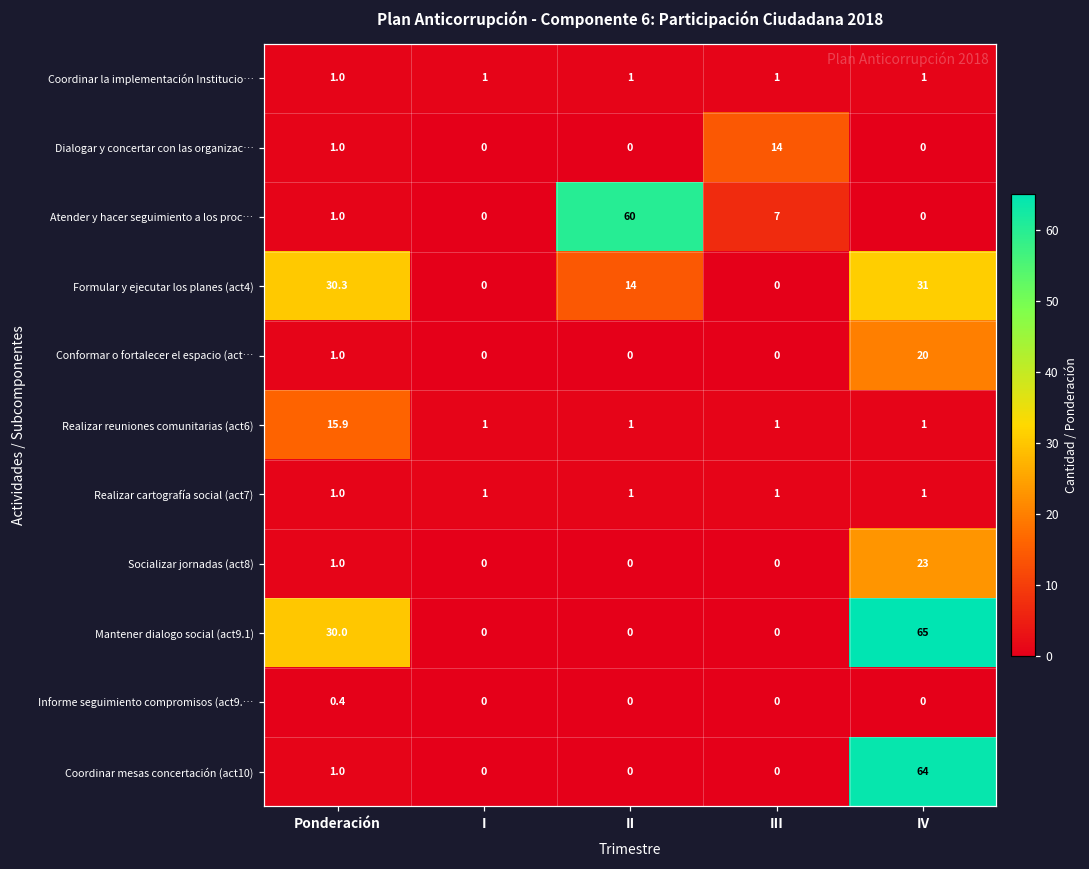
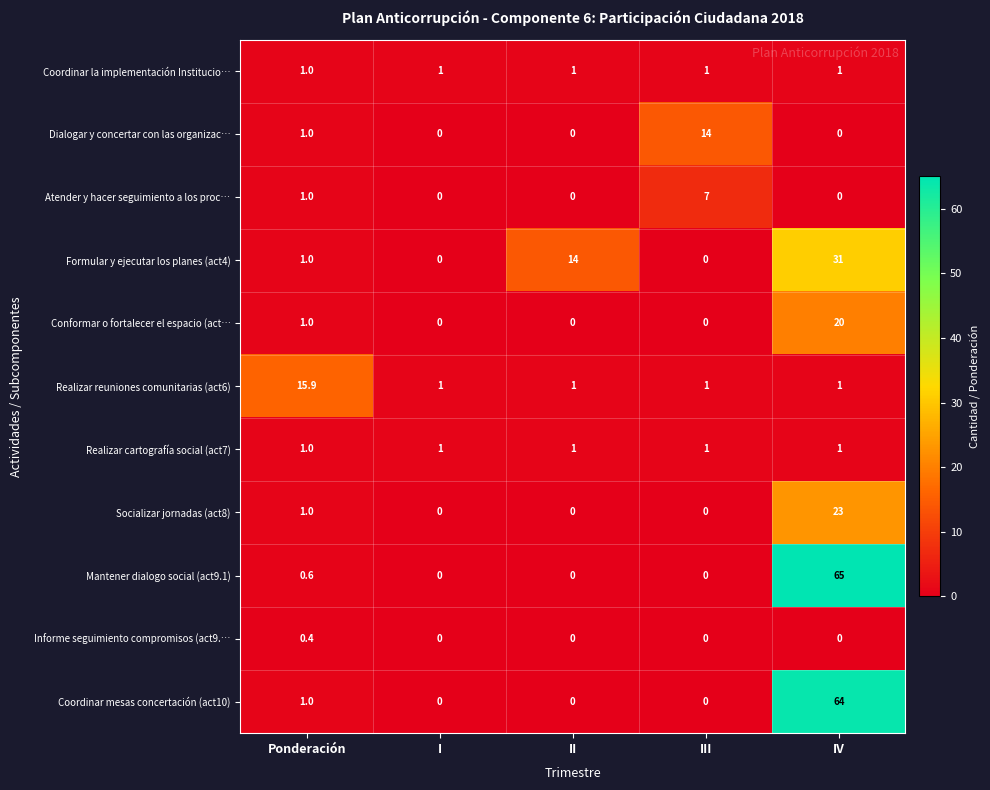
Atender y hacer seguimiento a los proc…, II: 60 -> 0
Formular y ejecutar los planes (act4), Ponderación: 30.3 -> 1.0
Mantener dialogo social (act9.1), Ponderación: 30.0 -> 0.6
